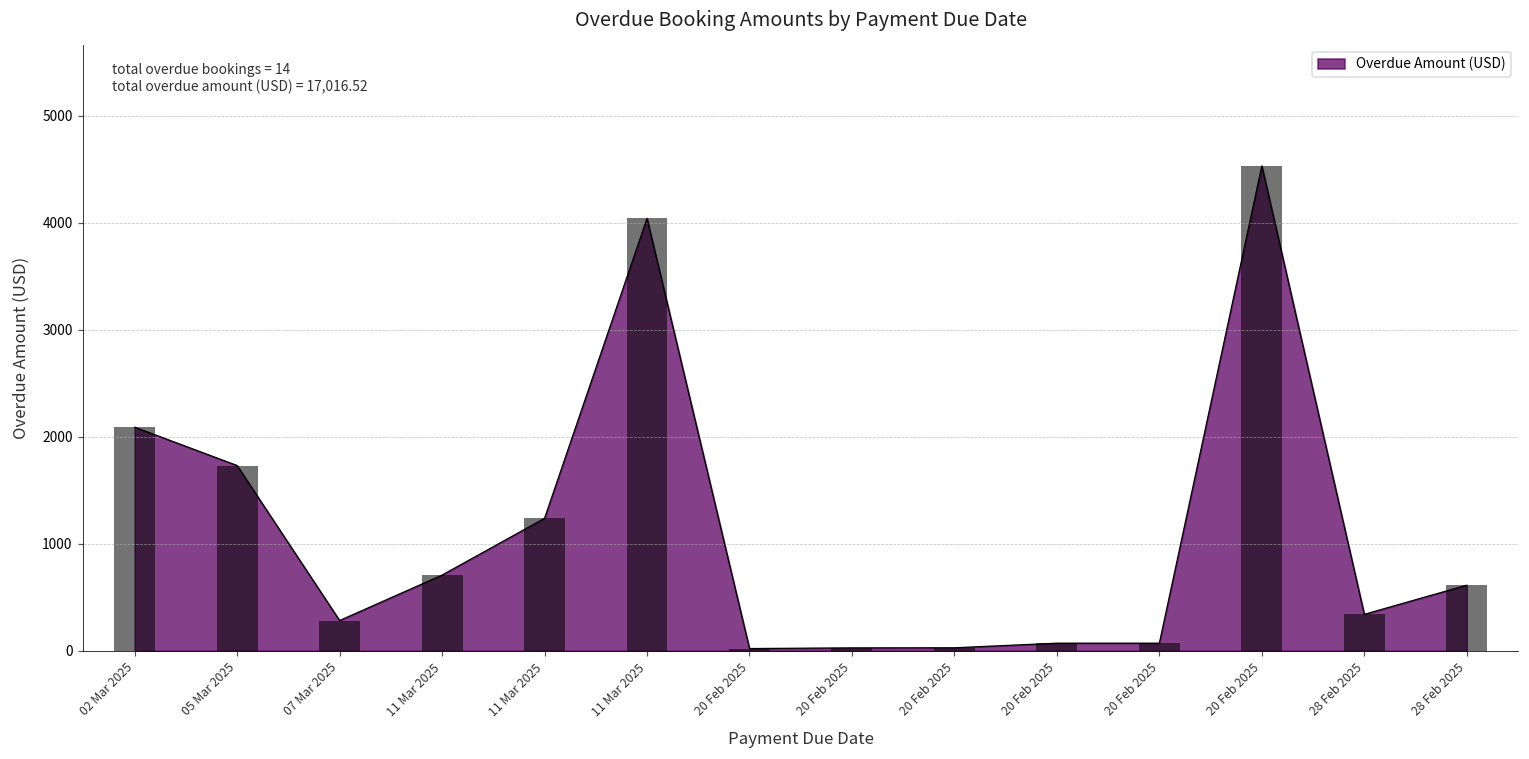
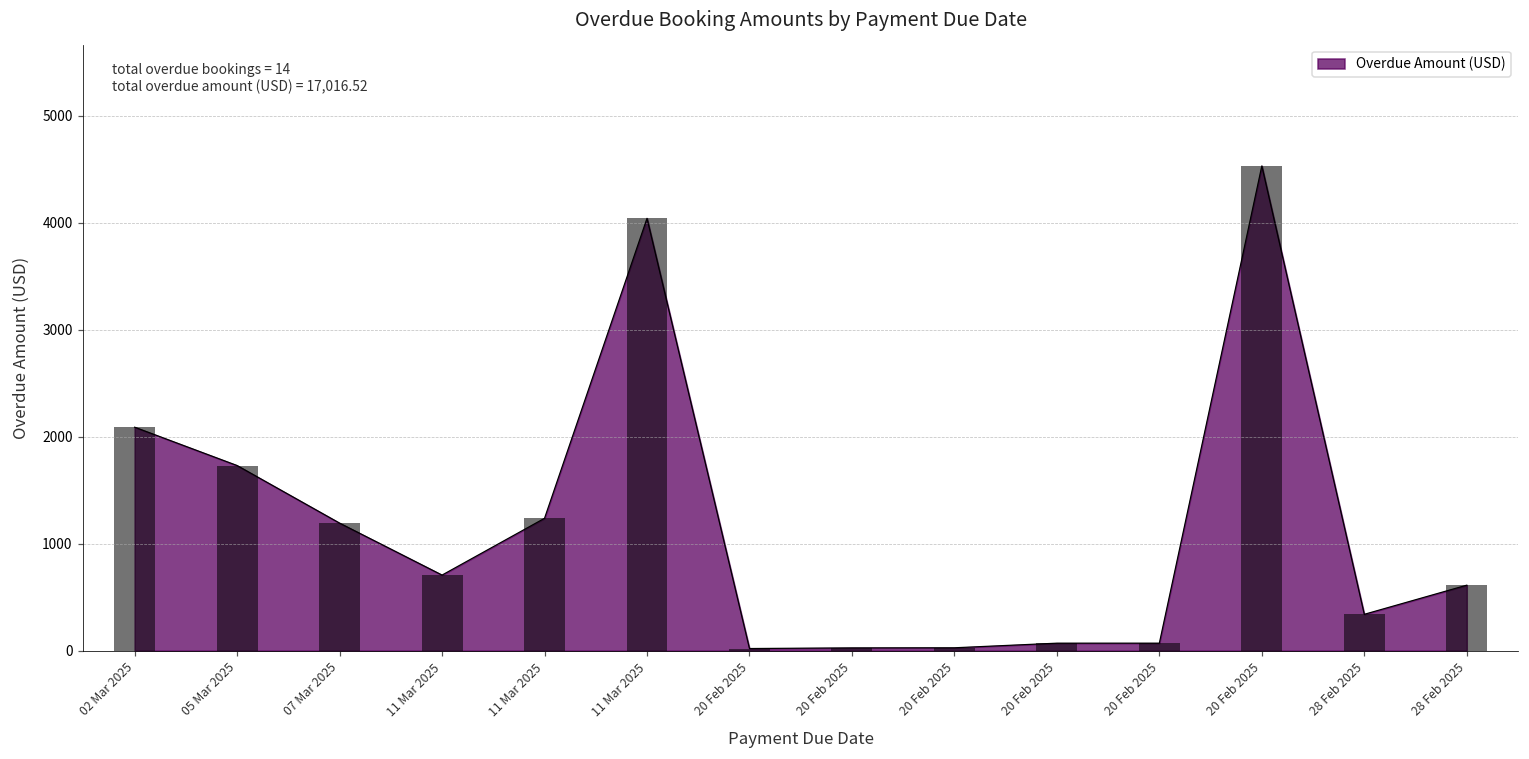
07 Mar 2025: 300 -> 1200
